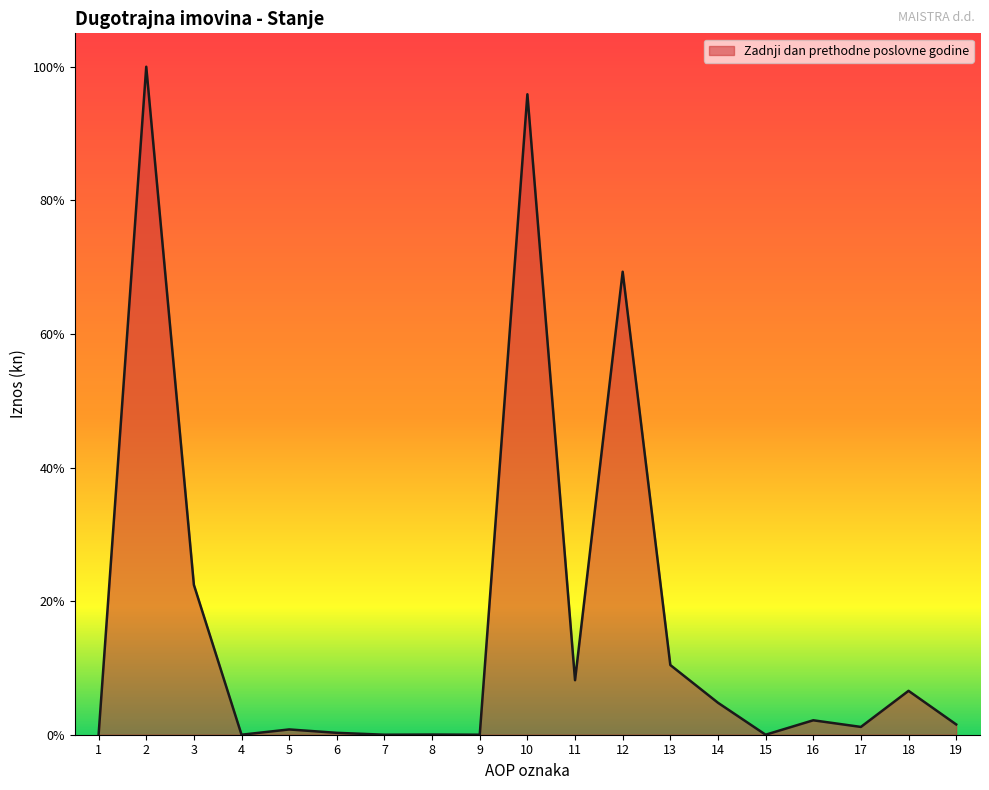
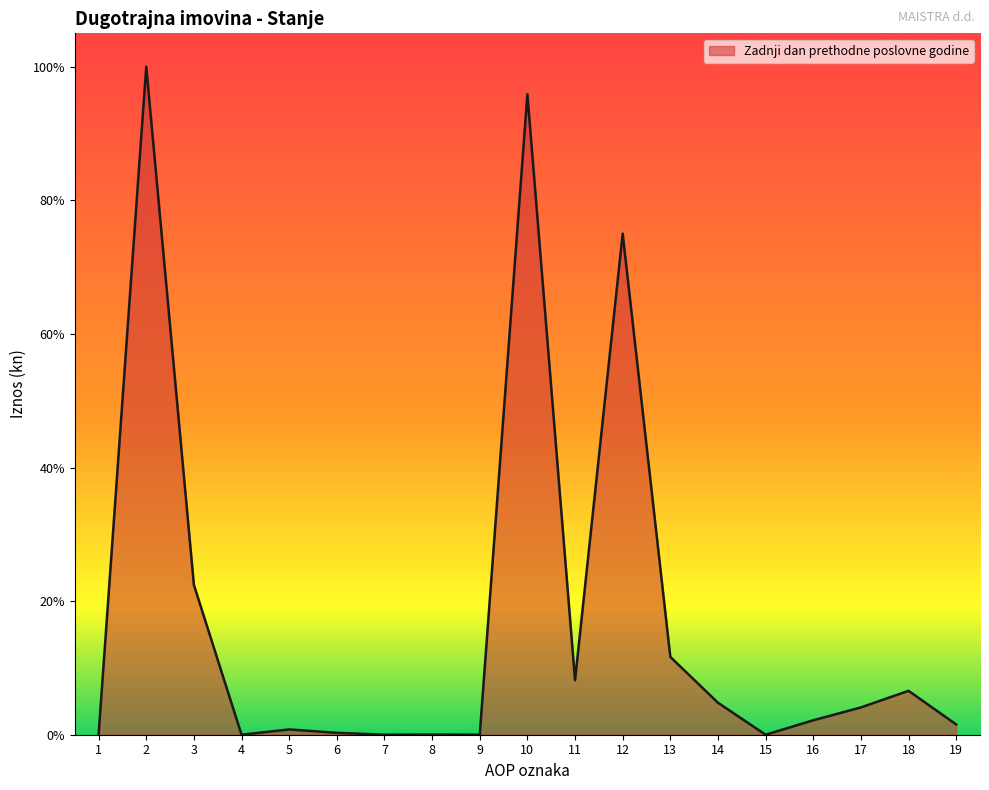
12: 69% -> 75%
13: 10% -> 12%
17: 1% -> 4%
